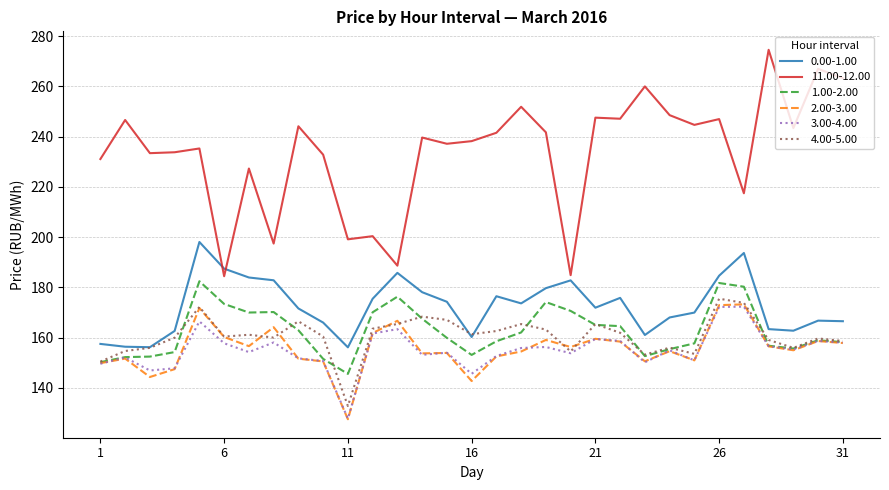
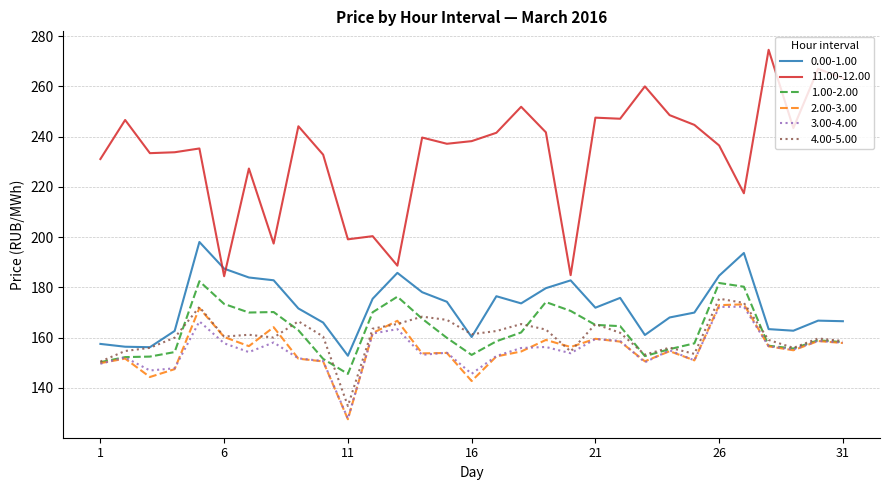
0.00-1.00, 11: 156 -> 153
11.00-12.00, 26: 247 -> 237
